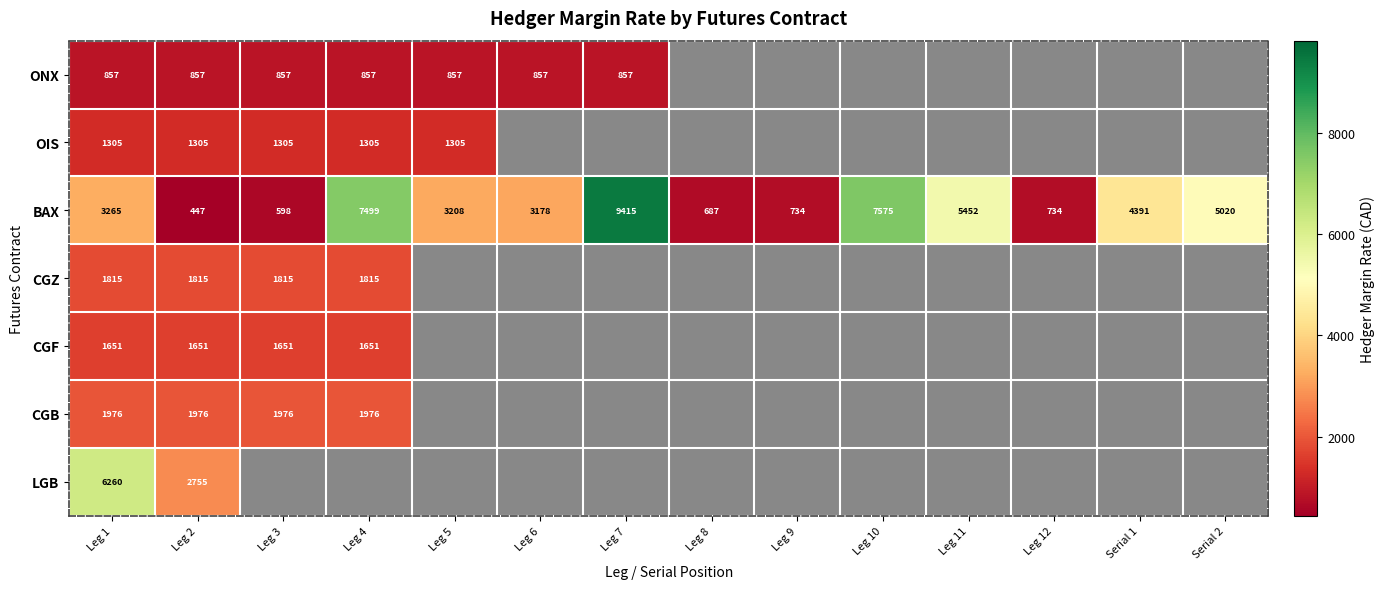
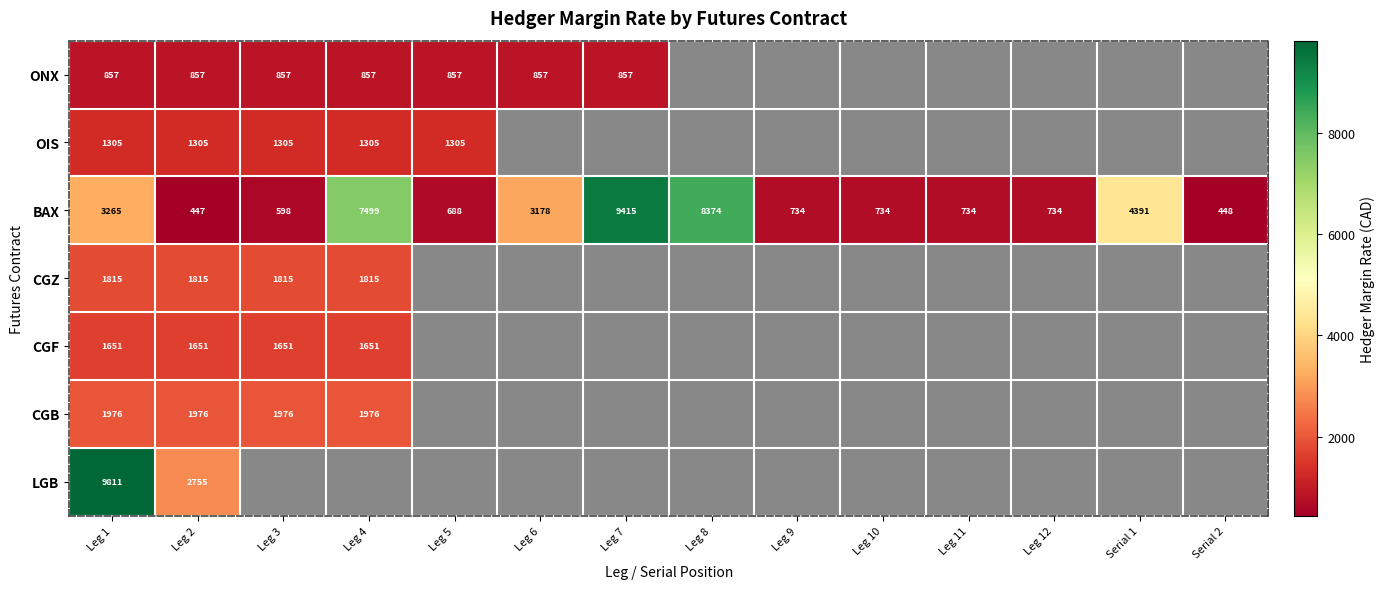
BAX, Leg 5: 3208 -> 688
BAX, Leg 8: 687 -> 8374
BAX, Leg 10: 7575 -> 734
BAX, Leg 11: 5452 -> 734
BAX, Serial 2: 5020 -> 448
LGB, Leg 1: 6260 -> 9811
